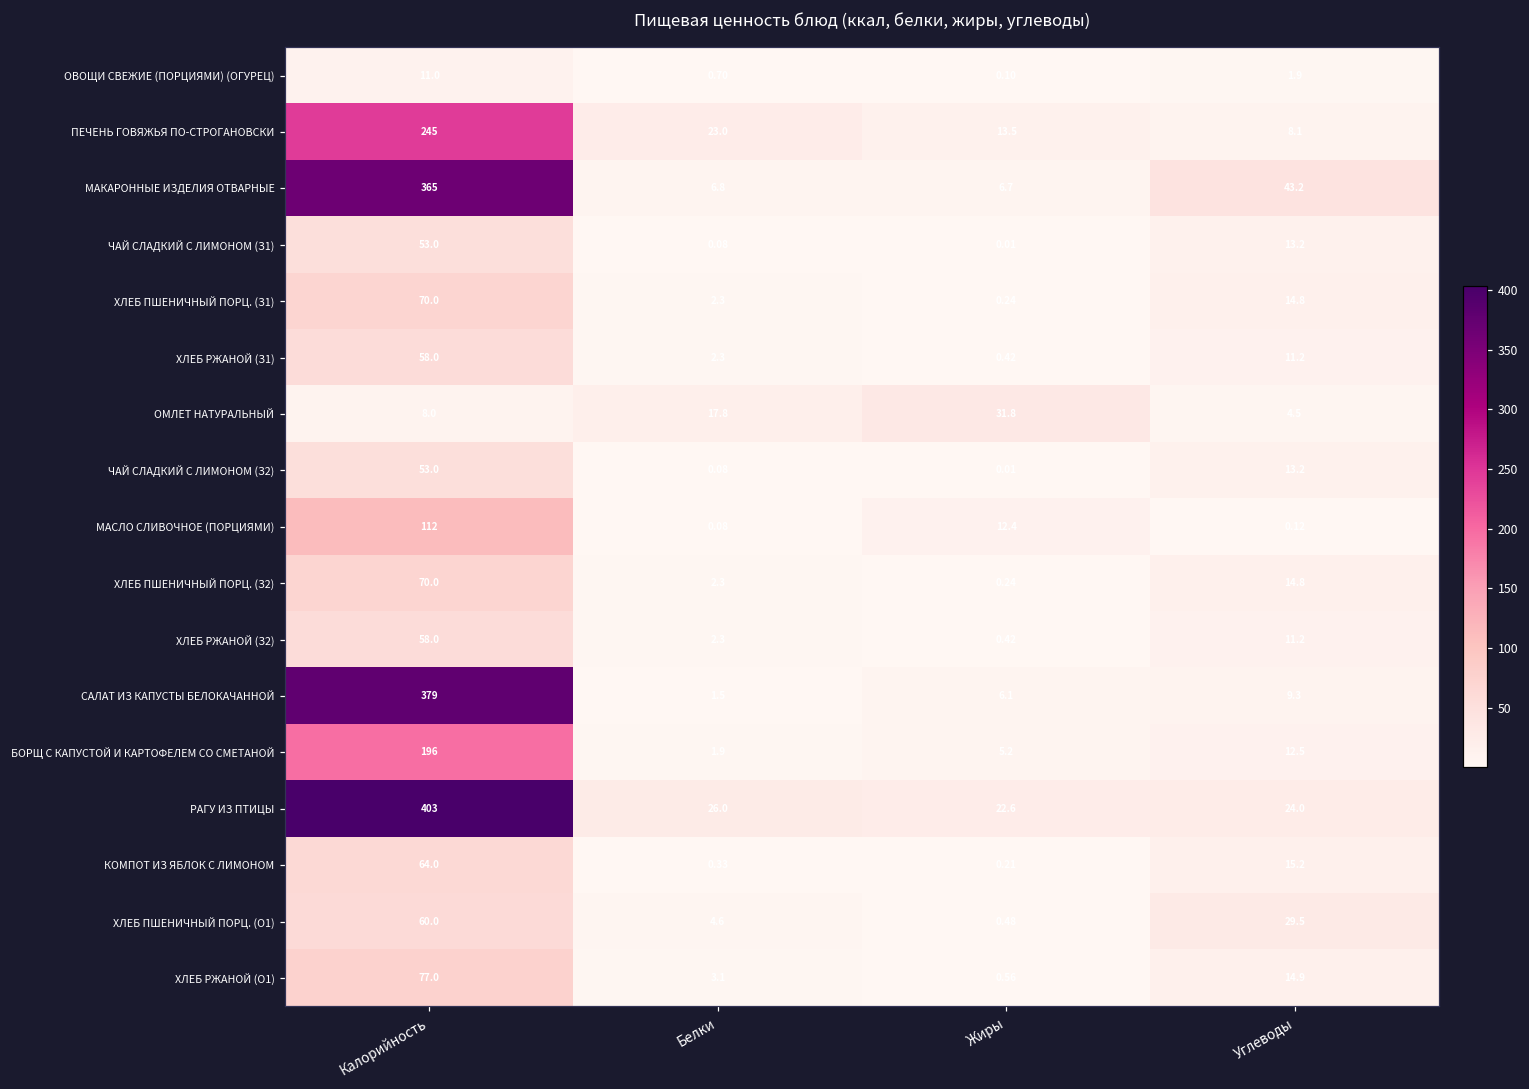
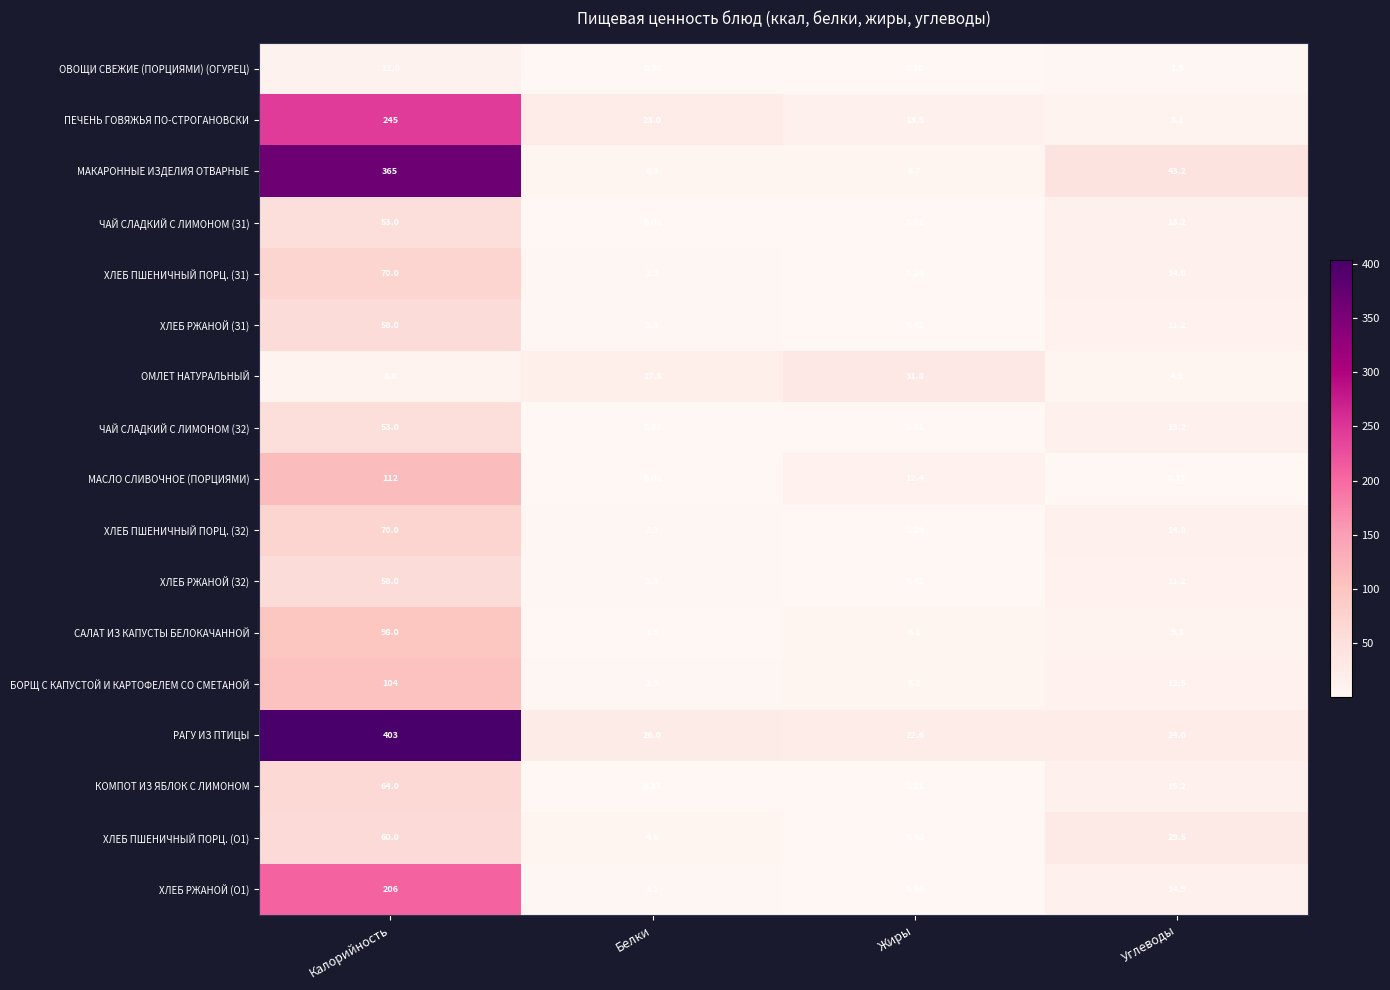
САЛАТ ИЗ КАПУСТЫ БЕЛОКАЧАННОЙ, Калорийность: 379 -> 98.0
БОРЩ С КАПУСТОЙ И КАРТОФЕЛЕМ СО СМЕТАНОЙ, Калорийность: 196 -> 104
ХЛЕБ РЖАНОЙ (О1), Калорийность: 77.0 -> 206
